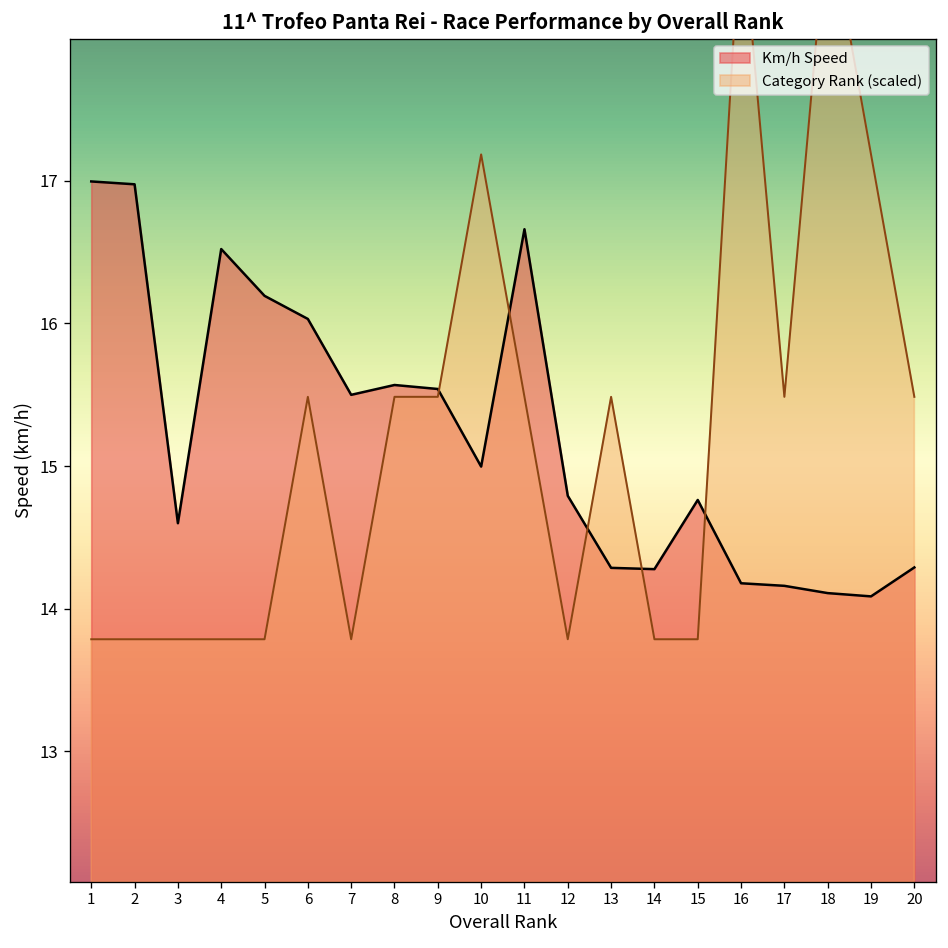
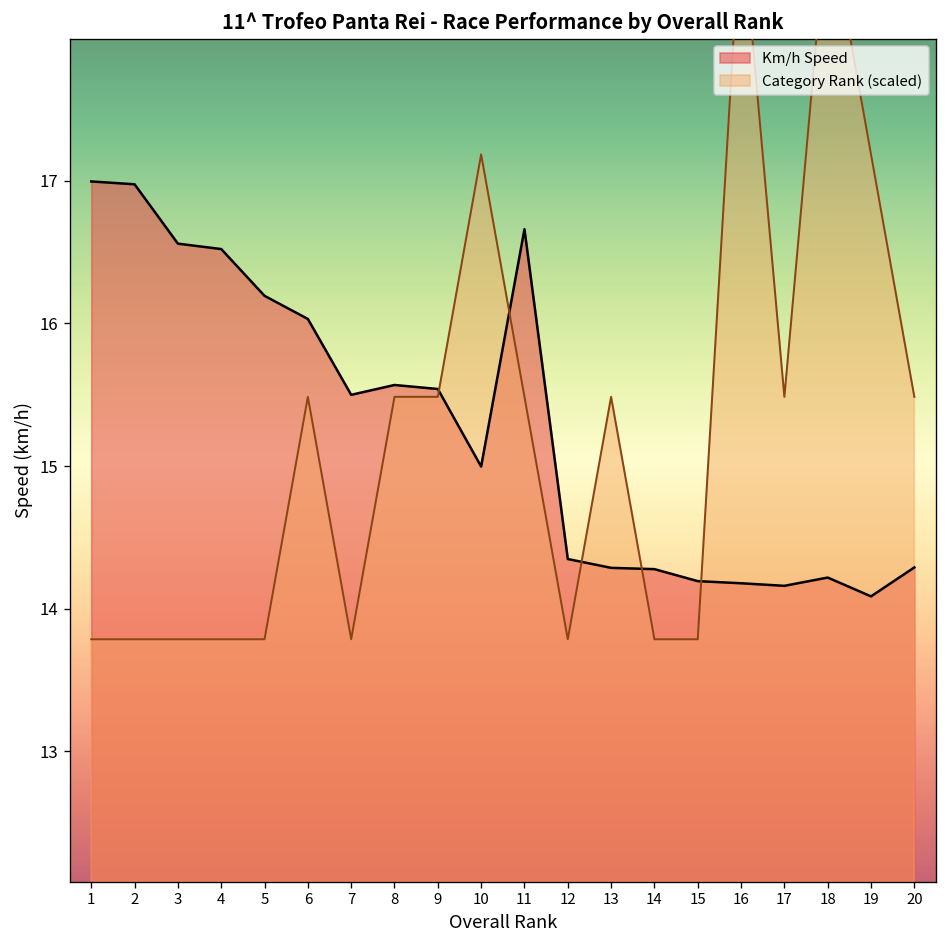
Km/h Speed, 3: 14.60 -> 16.56
Km/h Speed, 12: 14.79 -> 14.35
Km/h Speed, 15: 14.76 -> 14.19
Km/h Speed, 18: 14.11 -> 14.22
